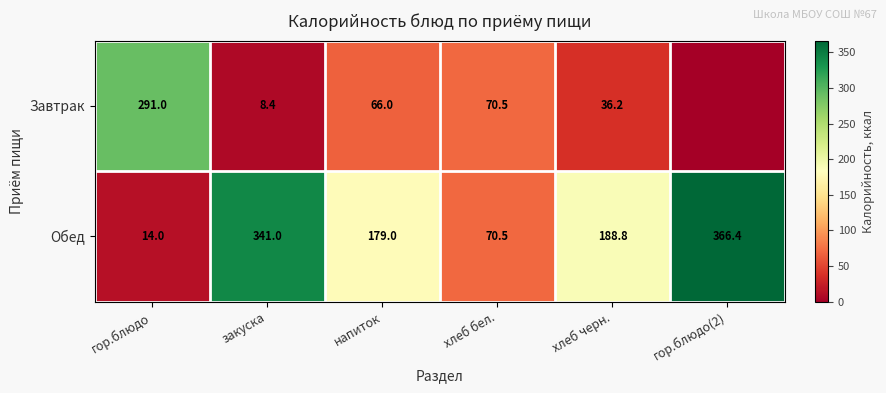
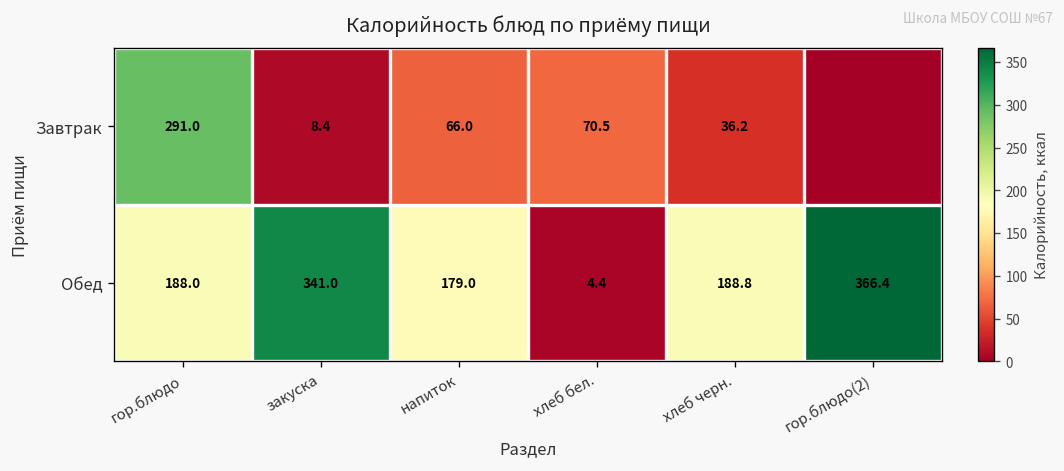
Обед, гор.блюдо: 14.0 -> 188.0
Обед, хлеб бел.: 70.5 -> 4.4
